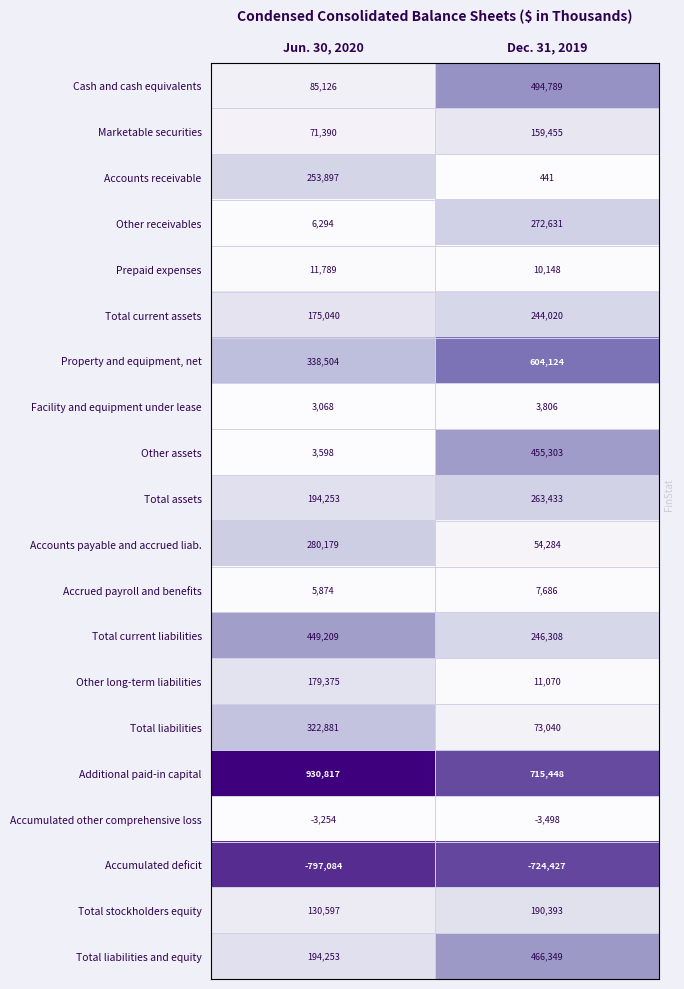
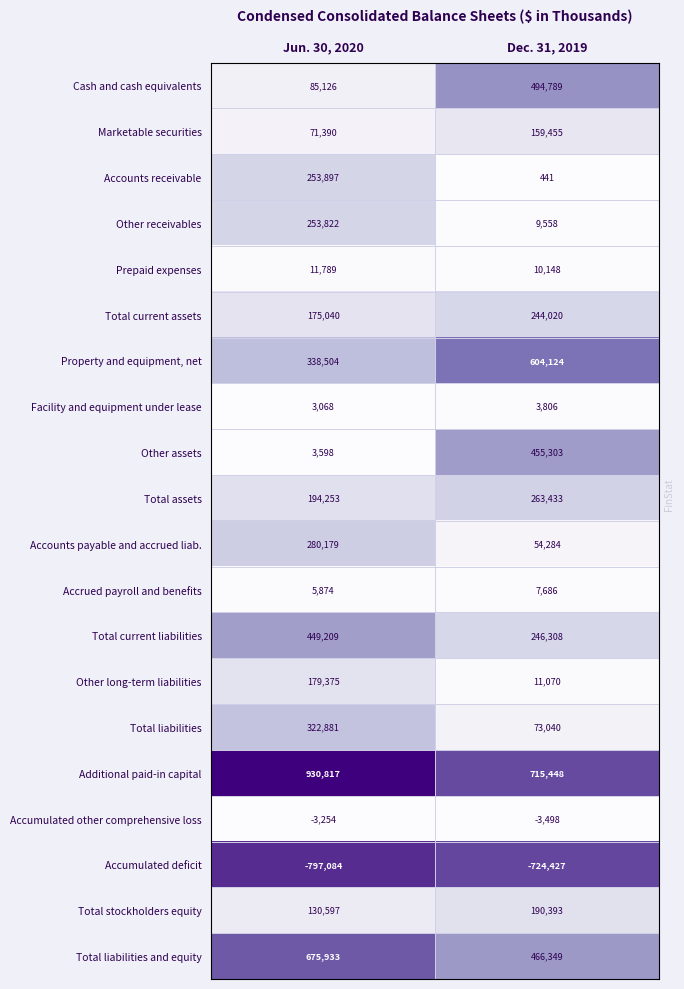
Other receivables, Jun. 30, 2020: 6,294 -> 253,822
Other receivables, Dec. 31, 2019: 272,631 -> 9,558
Total liabilities and equity, Jun. 30, 2020: 194,253 -> 675,933
